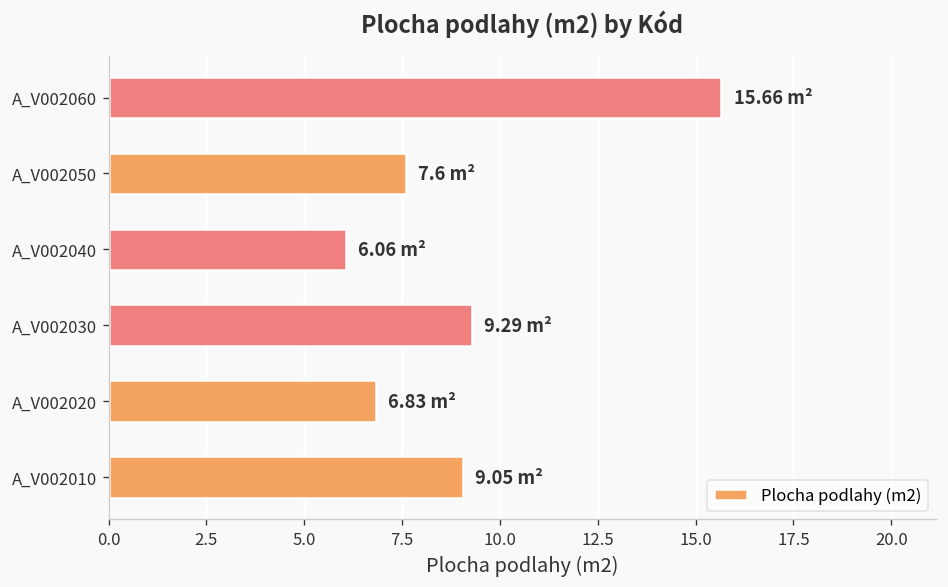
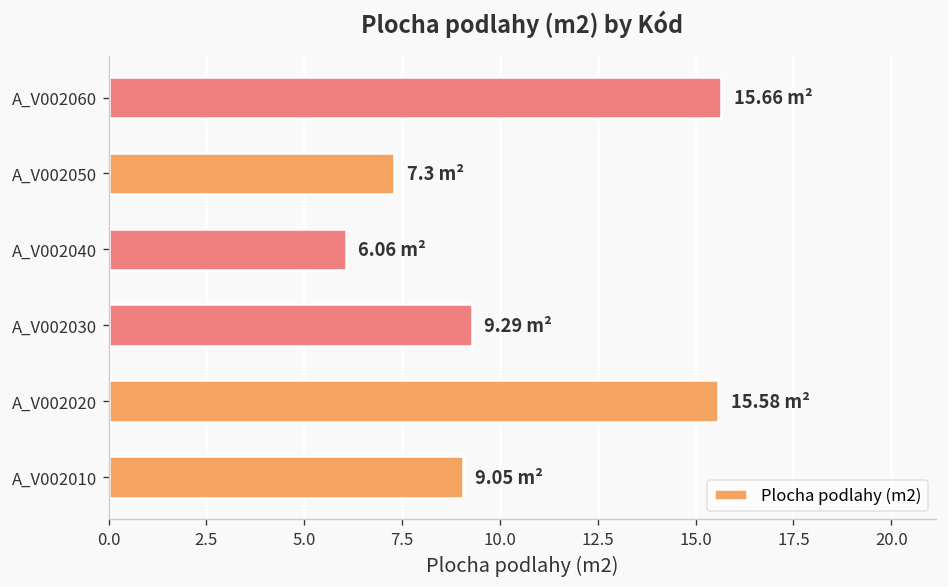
A_V002050: 7.6 -> 7.3
A_V002020: 6.83 -> 15.58
